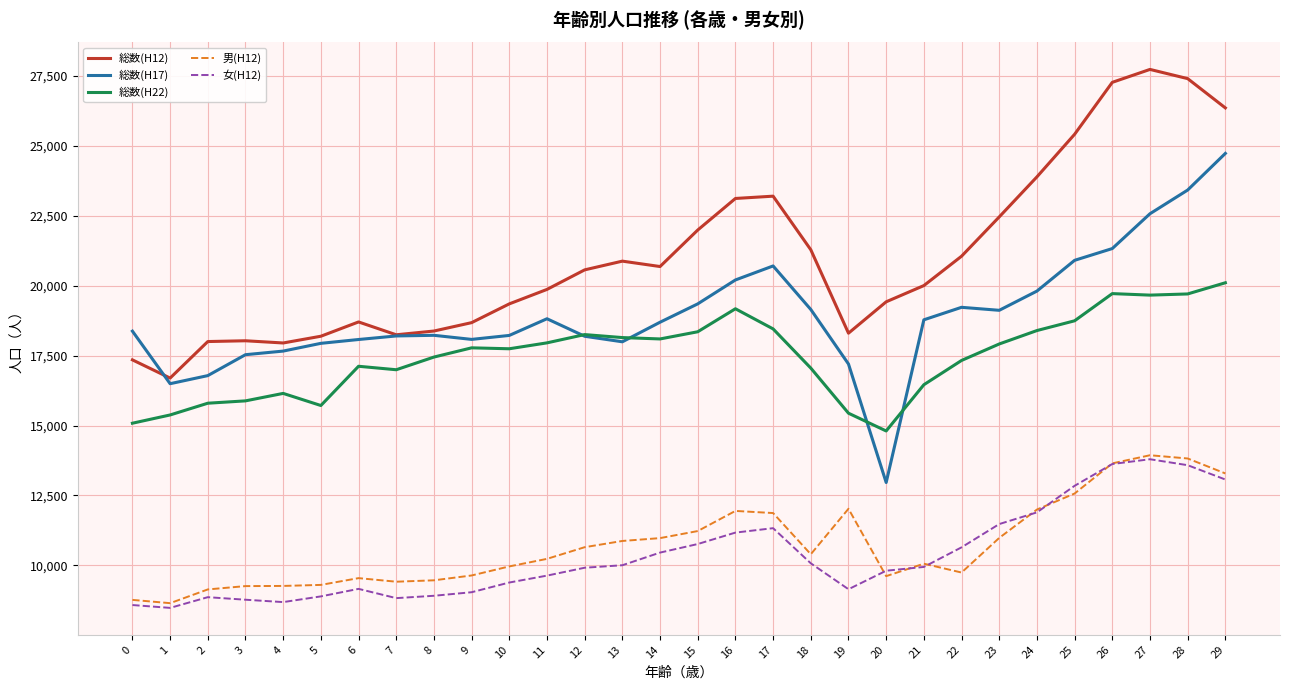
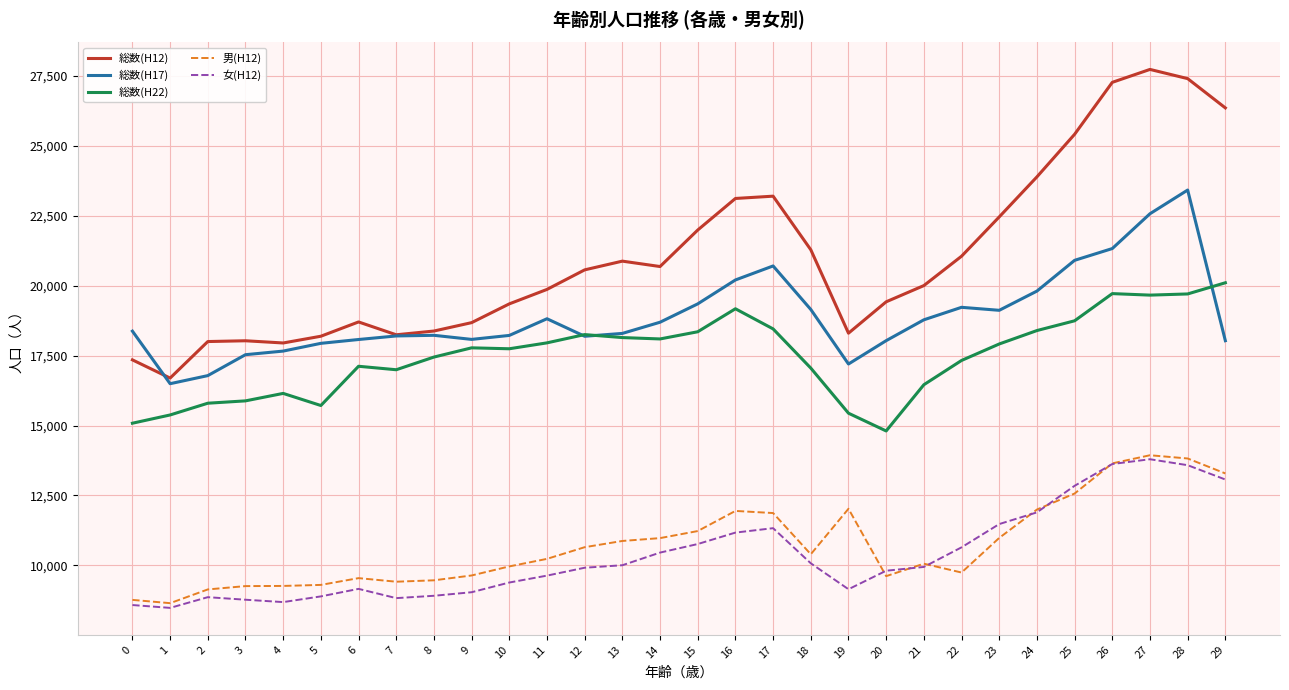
総数(H17), 13: 18,000 -> 18,300
総数(H17), 20: 13,000 -> 18,000
総数(H17), 29: 24,700 -> 18,000
